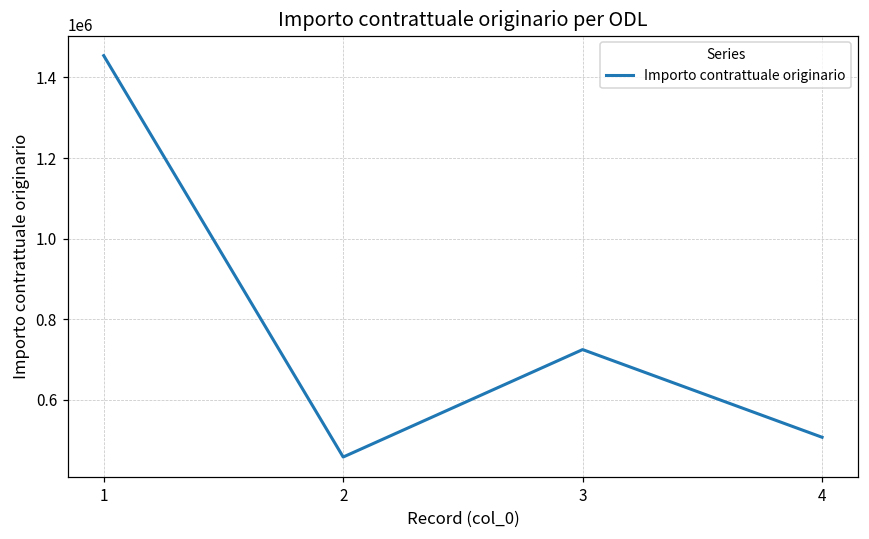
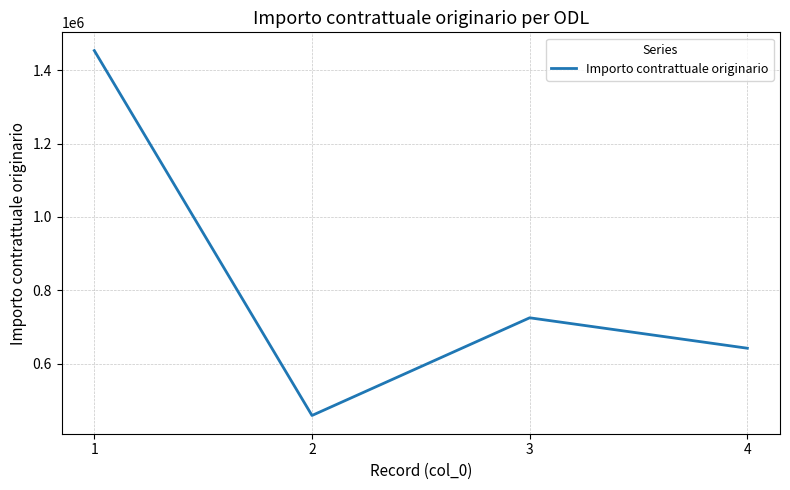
4: 510000 -> 640000
